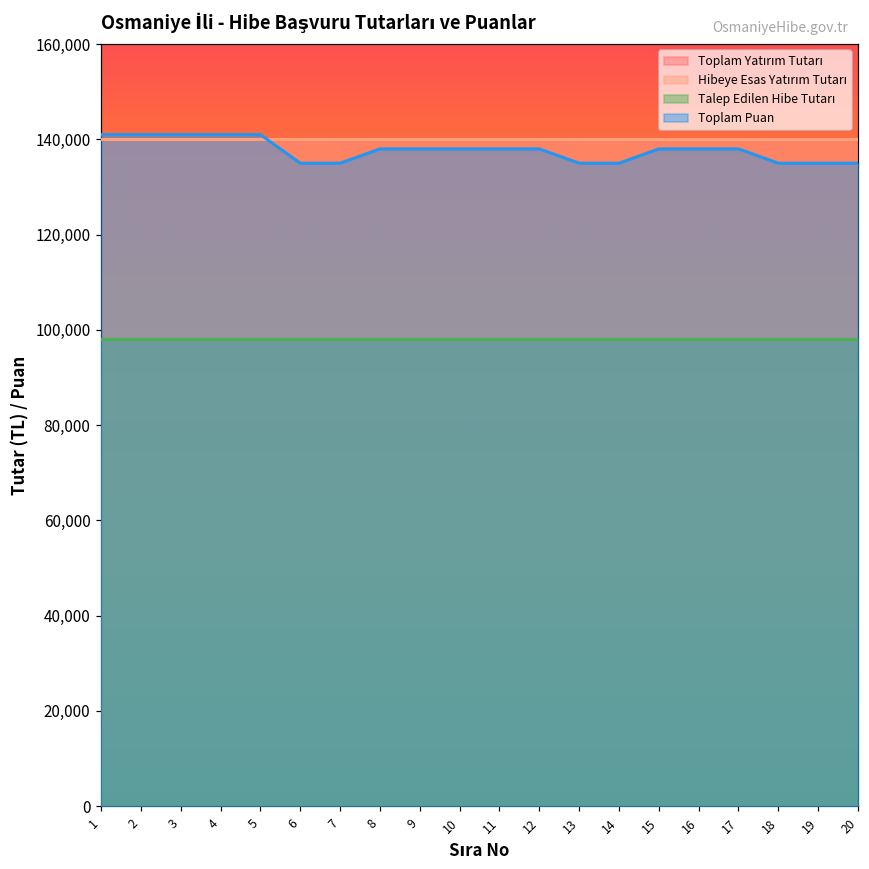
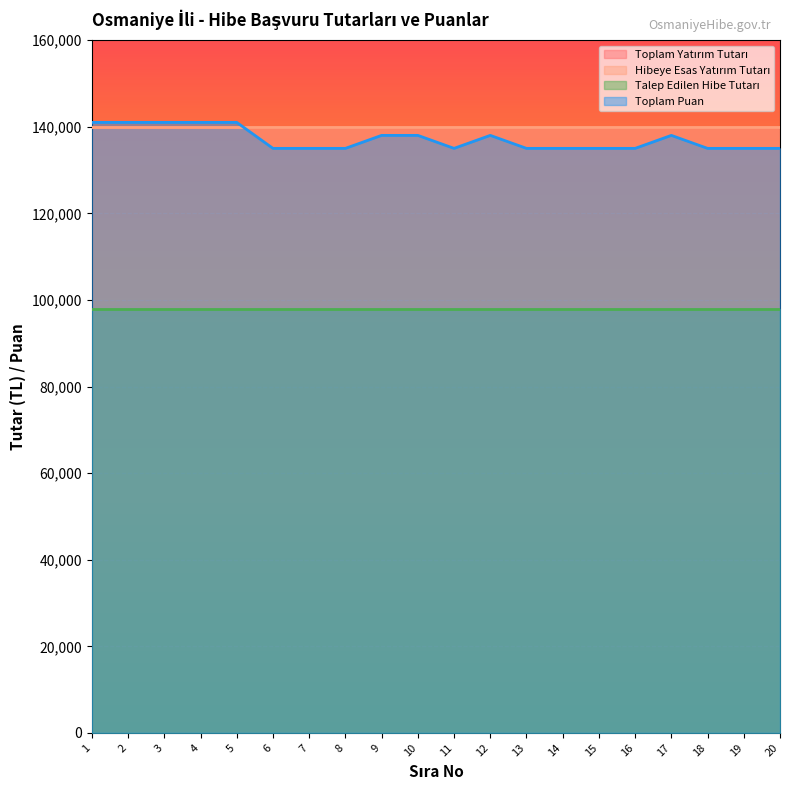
Toplam Puan, 8: 138,000 -> 135,000
Toplam Puan, 11: 138,000 -> 135,000
Toplam Puan, 15: 138,000 -> 135,000
Toplam Puan, 16: 138,000 -> 135,000
